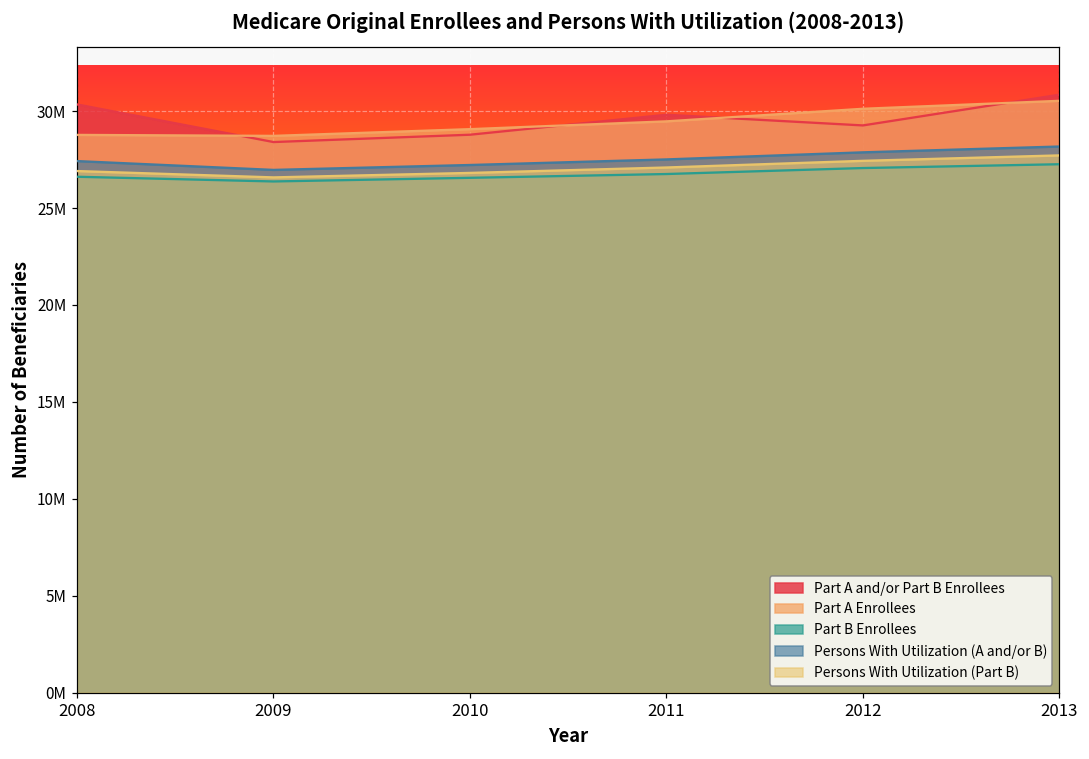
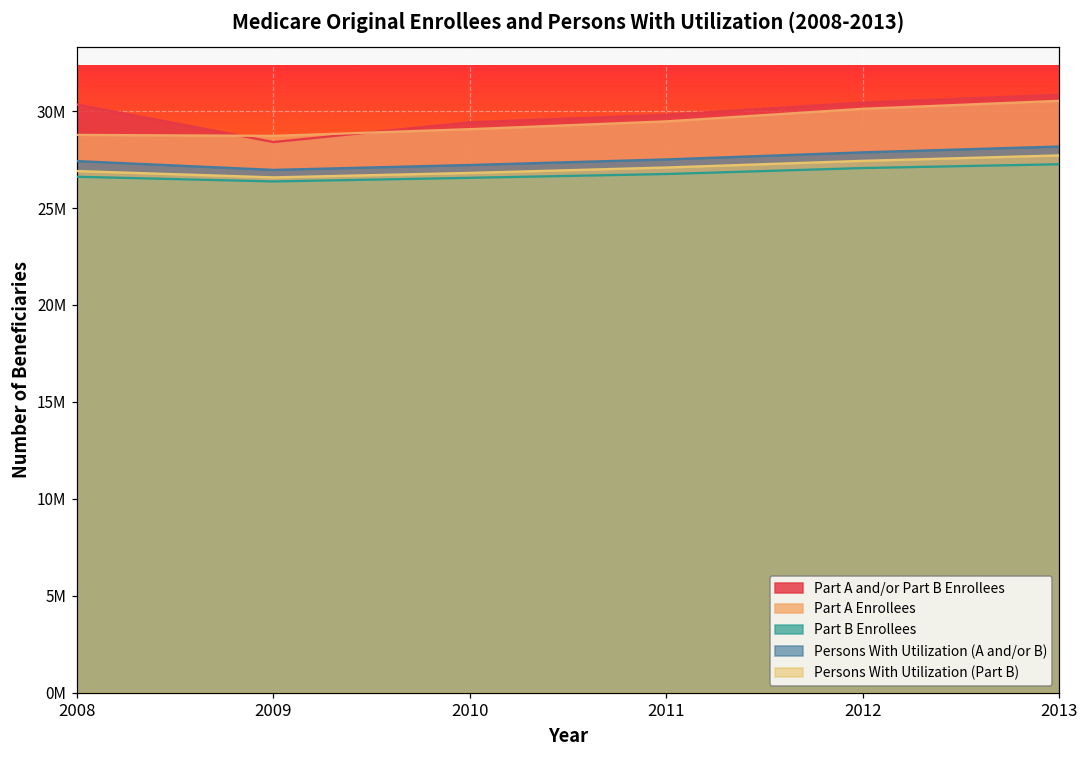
Part A and/or Part B Enrollees, 2010: 28800000 -> 29400000
Part A and/or Part B Enrollees, 2012: 29300000 -> 30400000
